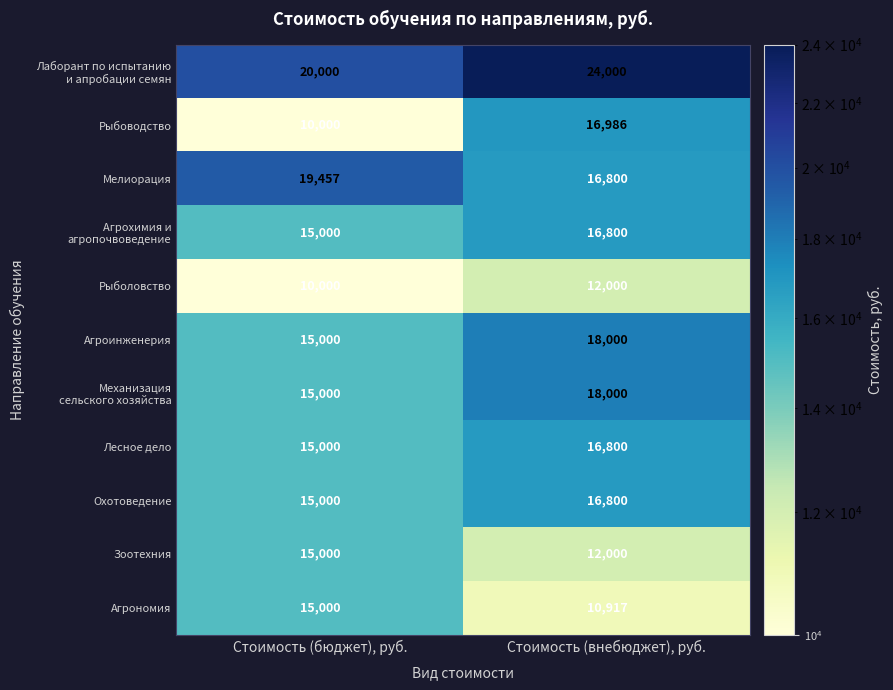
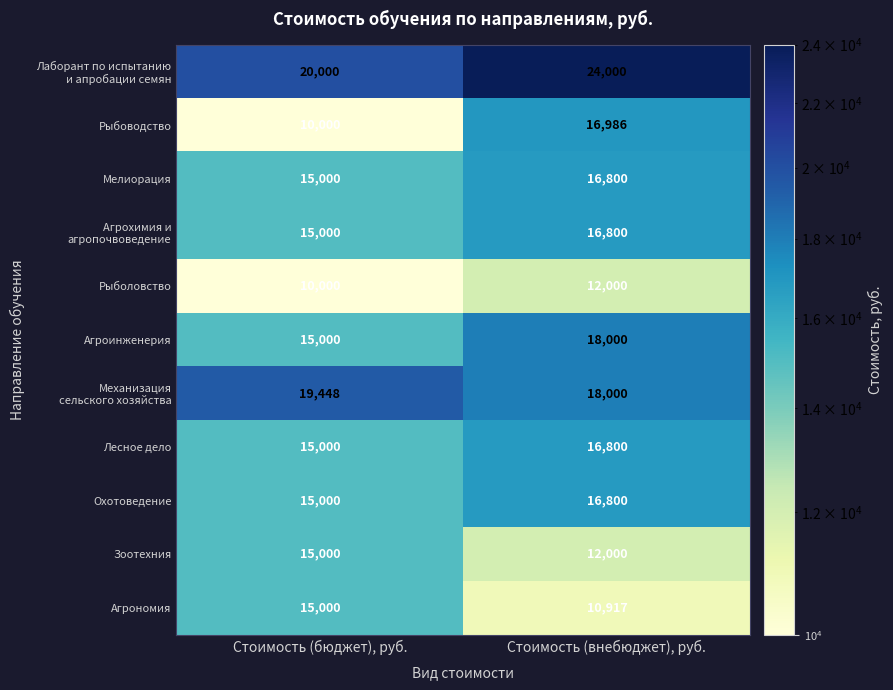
Мелиорация, Стоимость (бюджет), руб.: 19,457 -> 15,000
Механизация сельского хозяйства, Стоимость (бюджет), руб.: 15,000 -> 19,448
